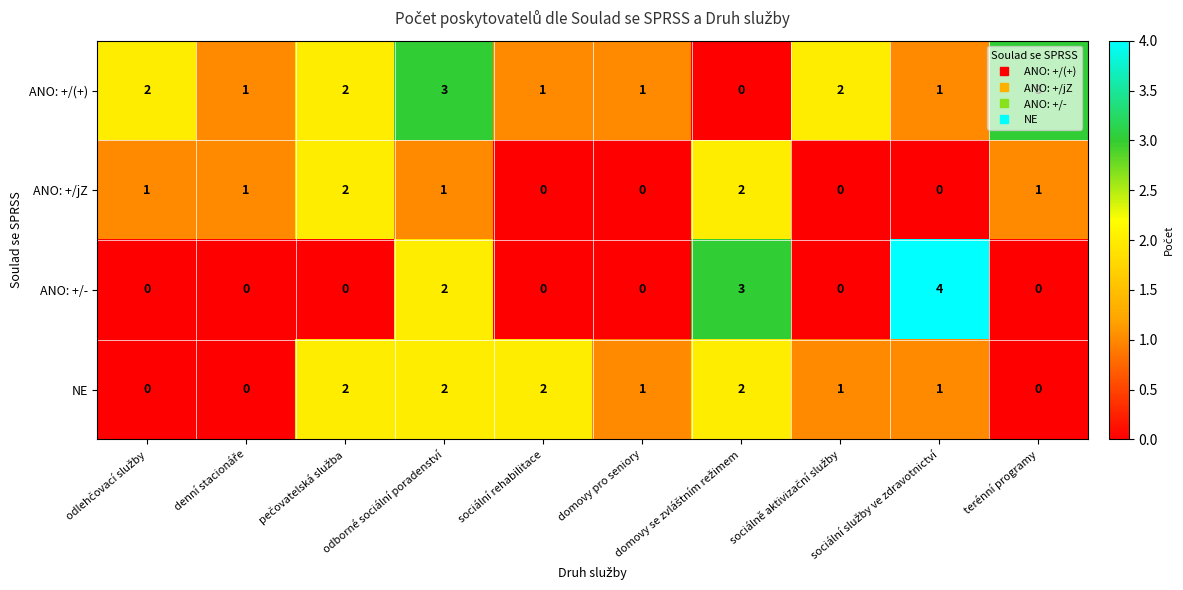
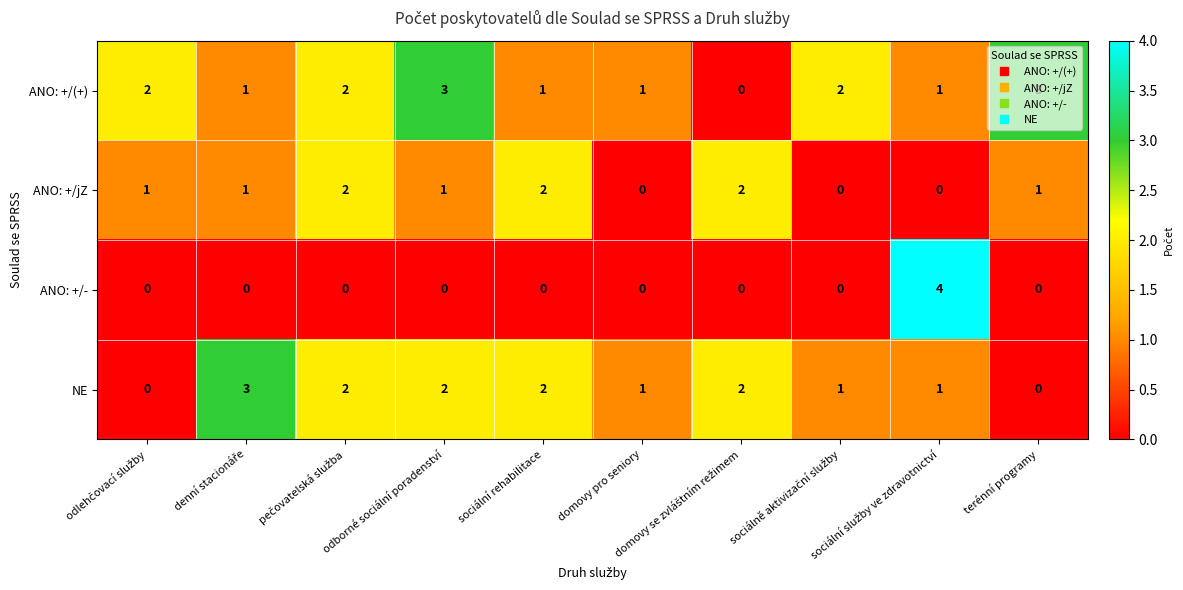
ANO: +/jZ, sociální rehabilitace: 0 -> 2
ANO: +/-, odborné sociální poradenství: 2 -> 0
ANO: +/-, domovy se zvláštním režimem: 3 -> 0
NE, denní stacionáře: 0 -> 3
